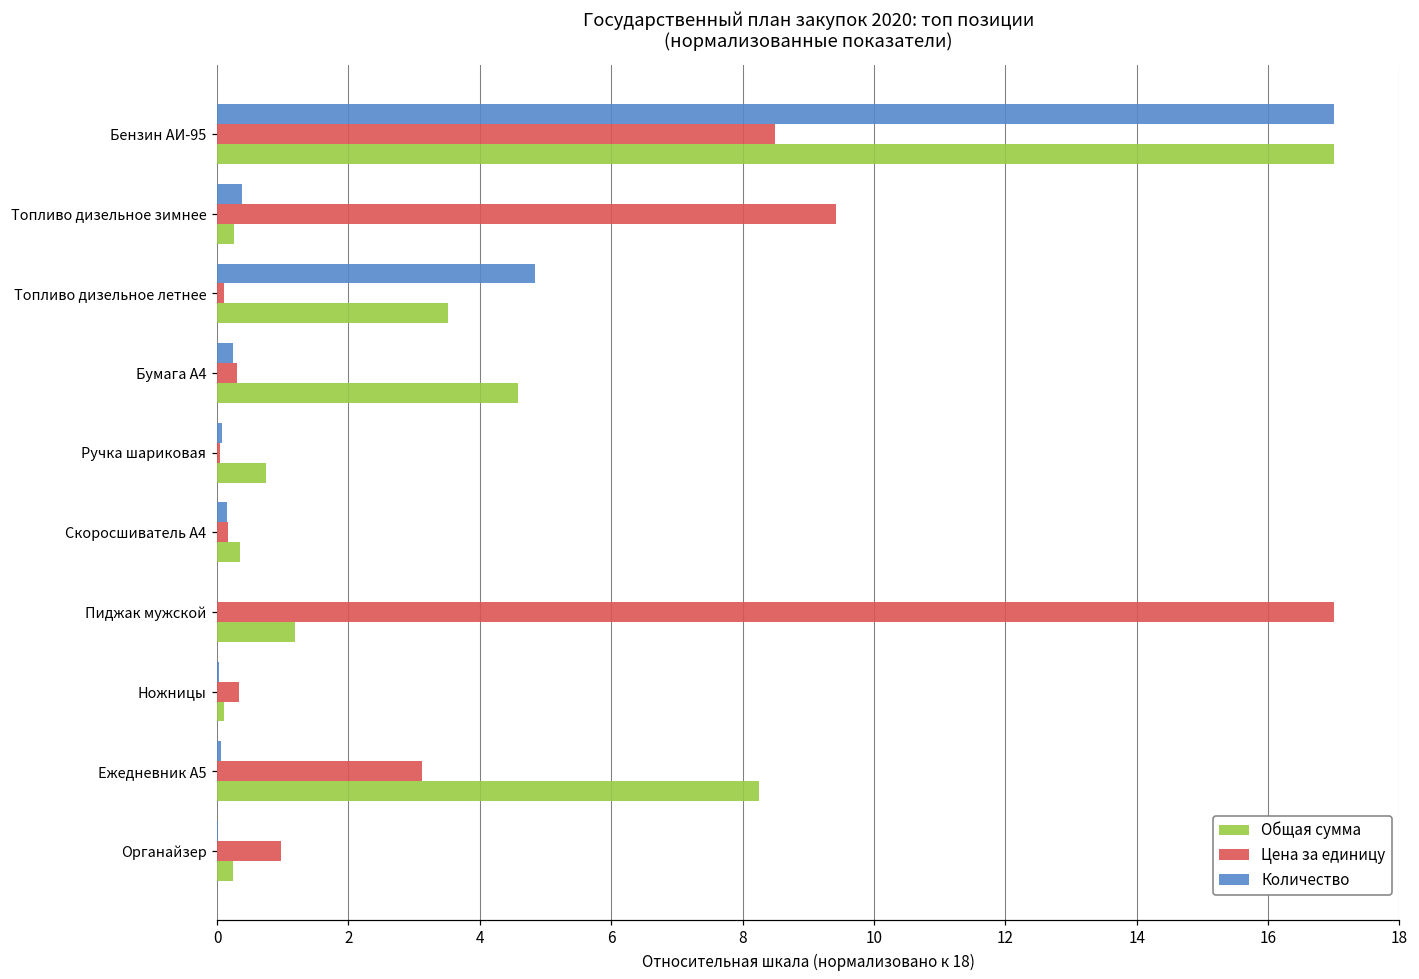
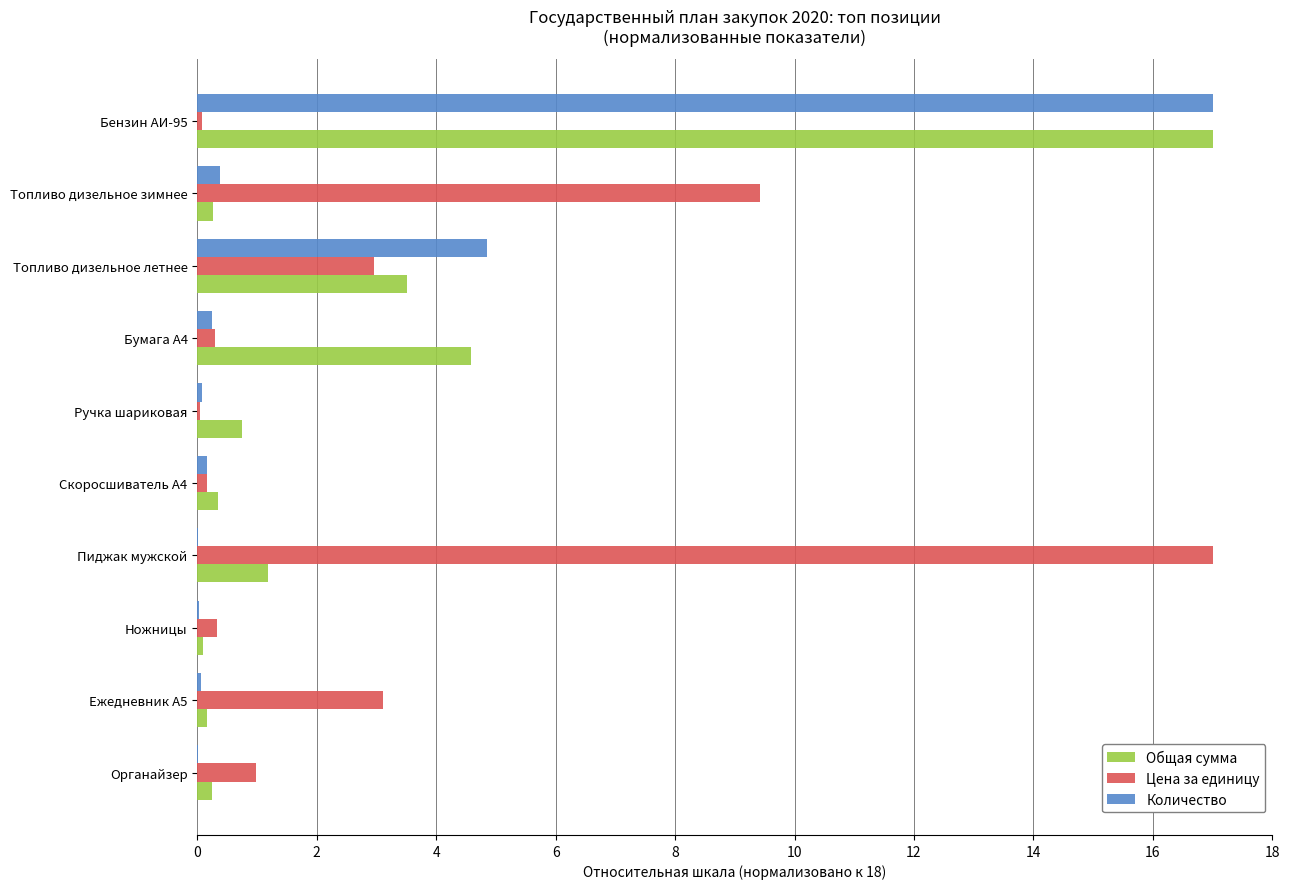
Цена за единицу, Бензин АИ-95: 8.5 -> 0.1
Цена за единицу, Топливо дизельное летнее: 0.1 -> 3.0
Общая сумма, Ежедневник А5: 8.2 -> 0.2
